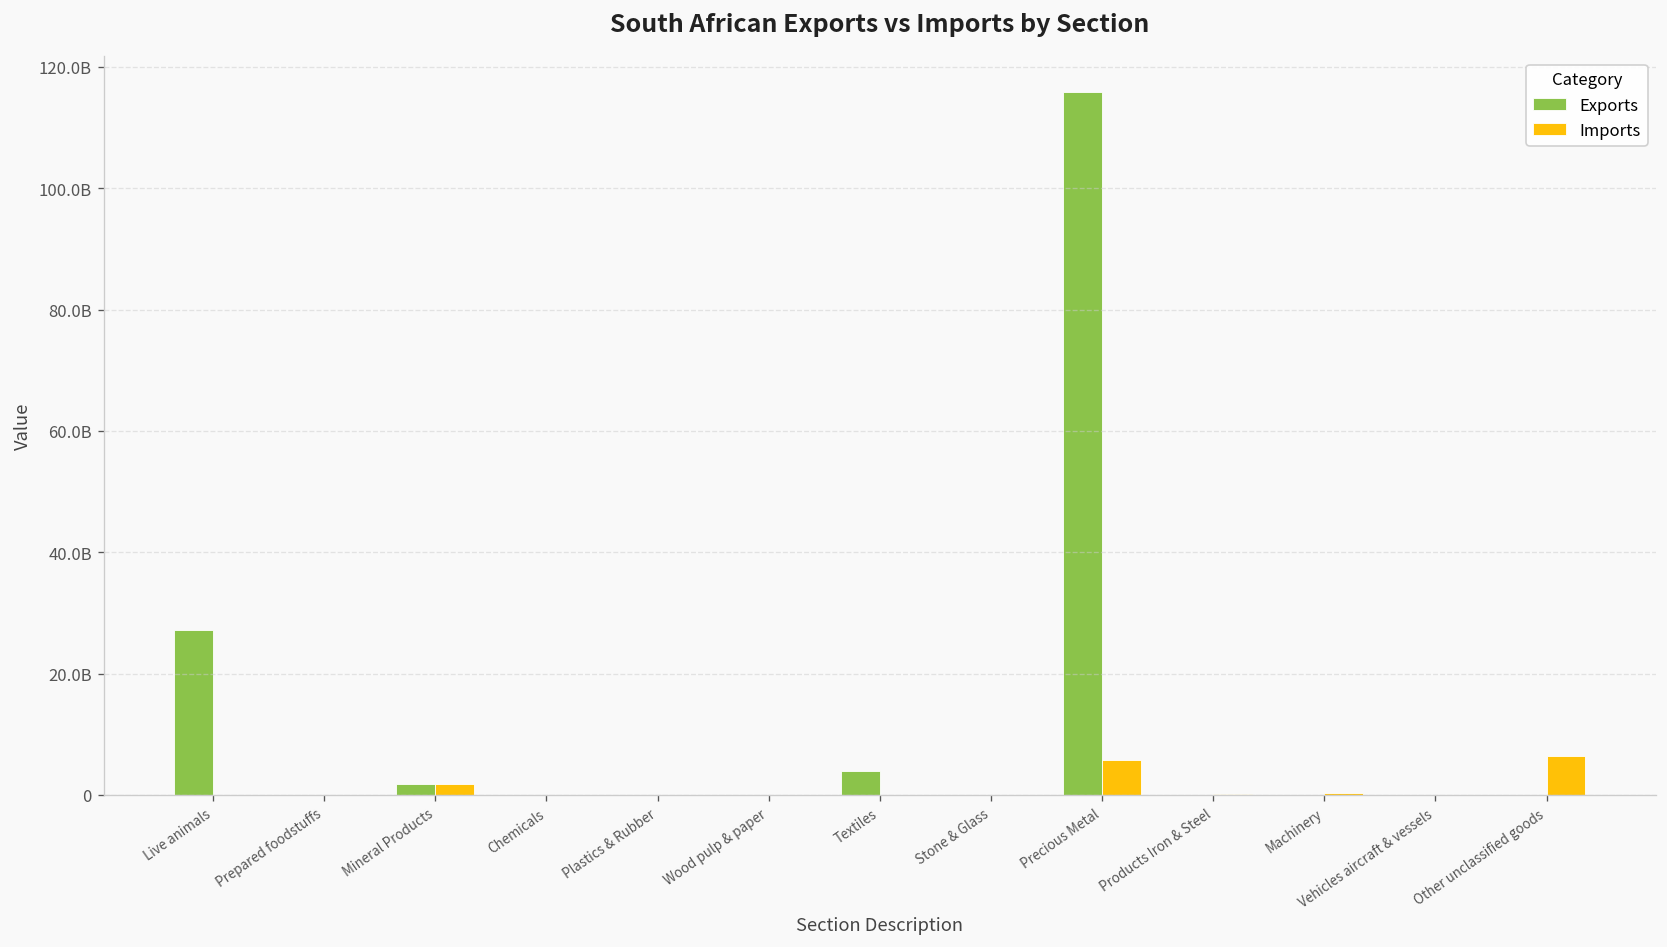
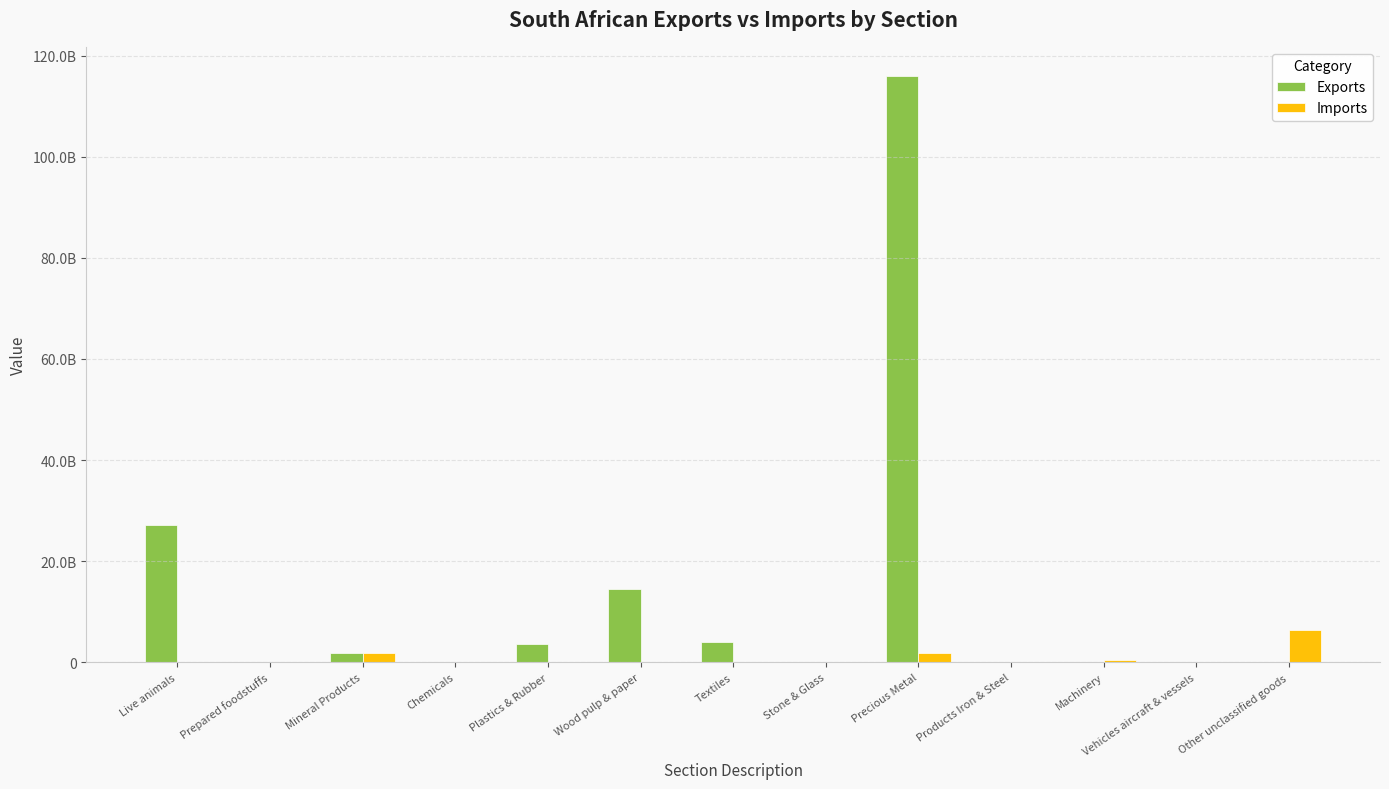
Exports, Plastics & Rubber: 0 -> 4000000000
Exports, Wood pulp & paper: 0 -> 14000000000
Imports, Precious Metal: 6000000000 -> 2000000000
